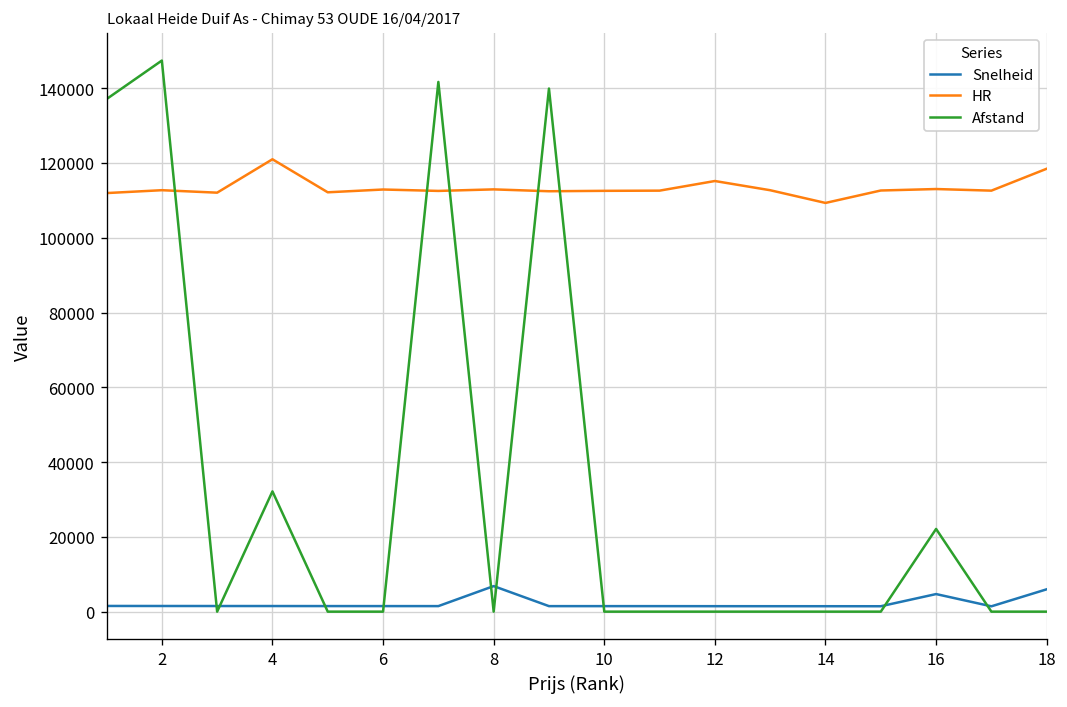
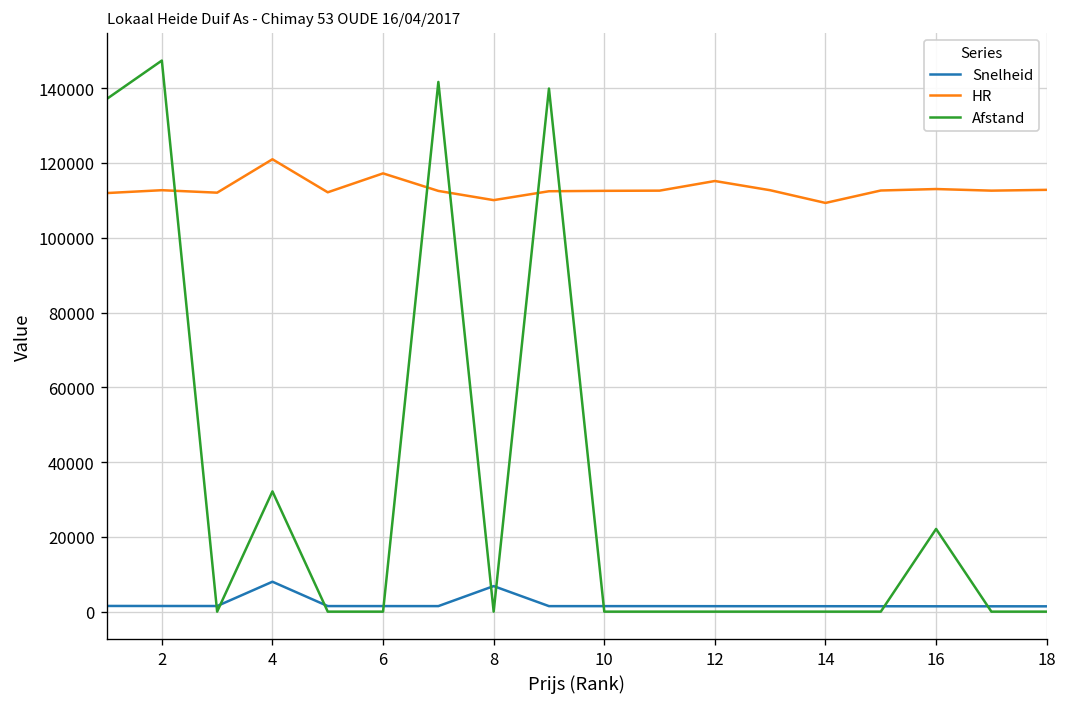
Snelheid, 4: 2000 -> 8000
HR, 6: 113000 -> 117000
HR, 8: 113000 -> 110000
Snelheid, 16: 5000 -> 1000
Snelheid, 18: 6000 -> 1000
HR, 18: 118000 -> 113000
